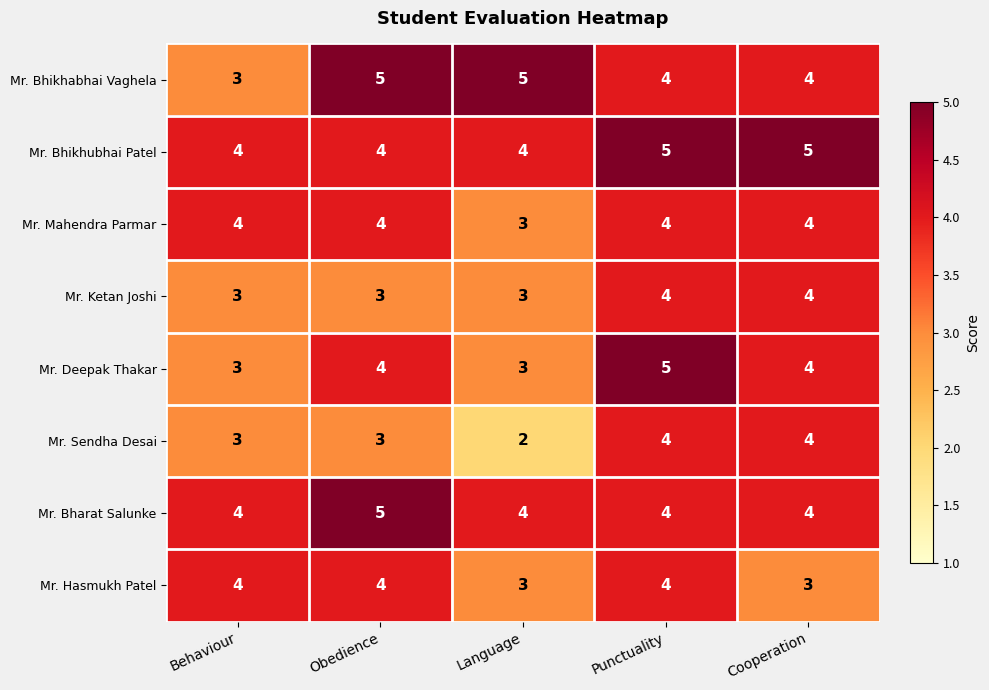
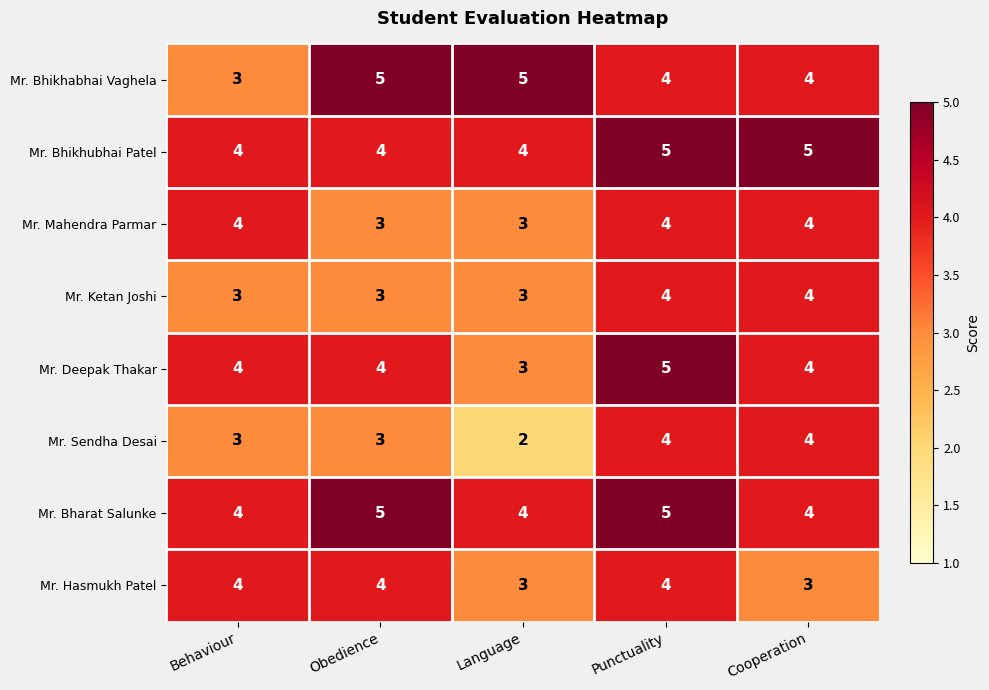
Mr. Mahendra Parmar, Obedience: 4 -> 3
Mr. Deepak Thakar, Behaviour: 3 -> 4
Mr. Bharat Salunke, Punctuality: 4 -> 5
